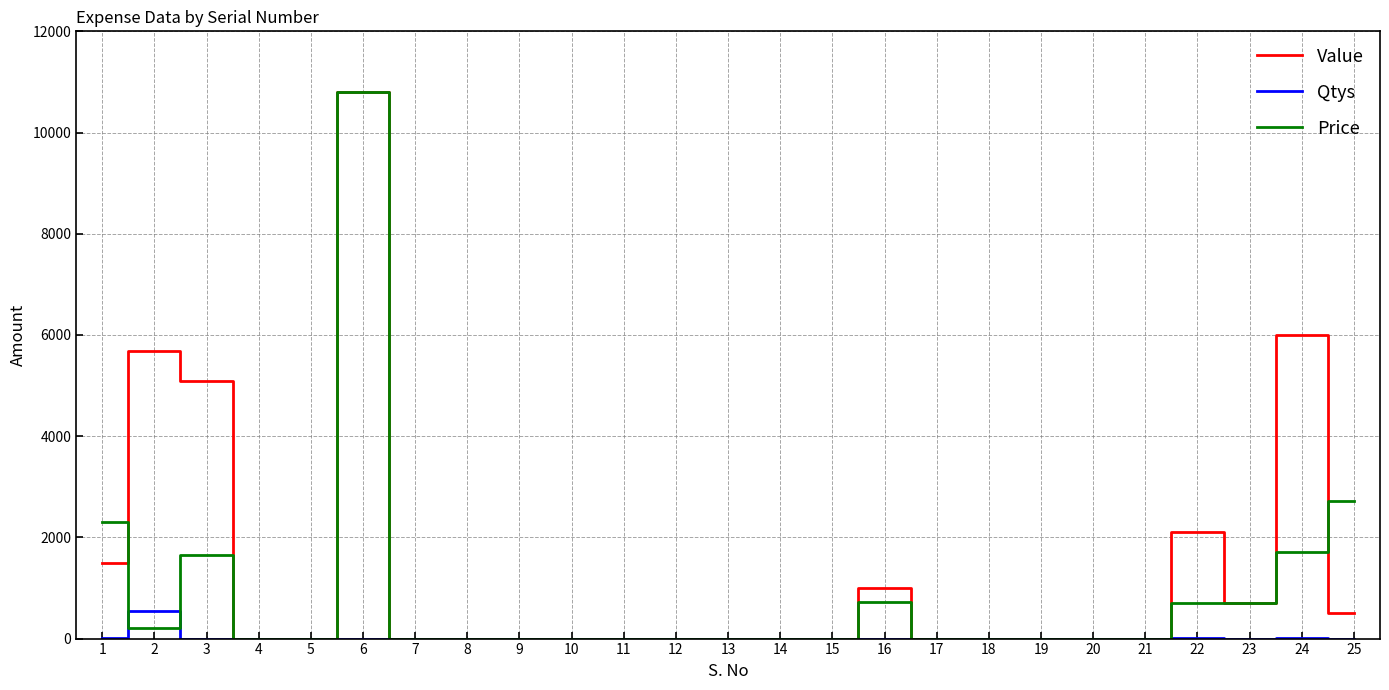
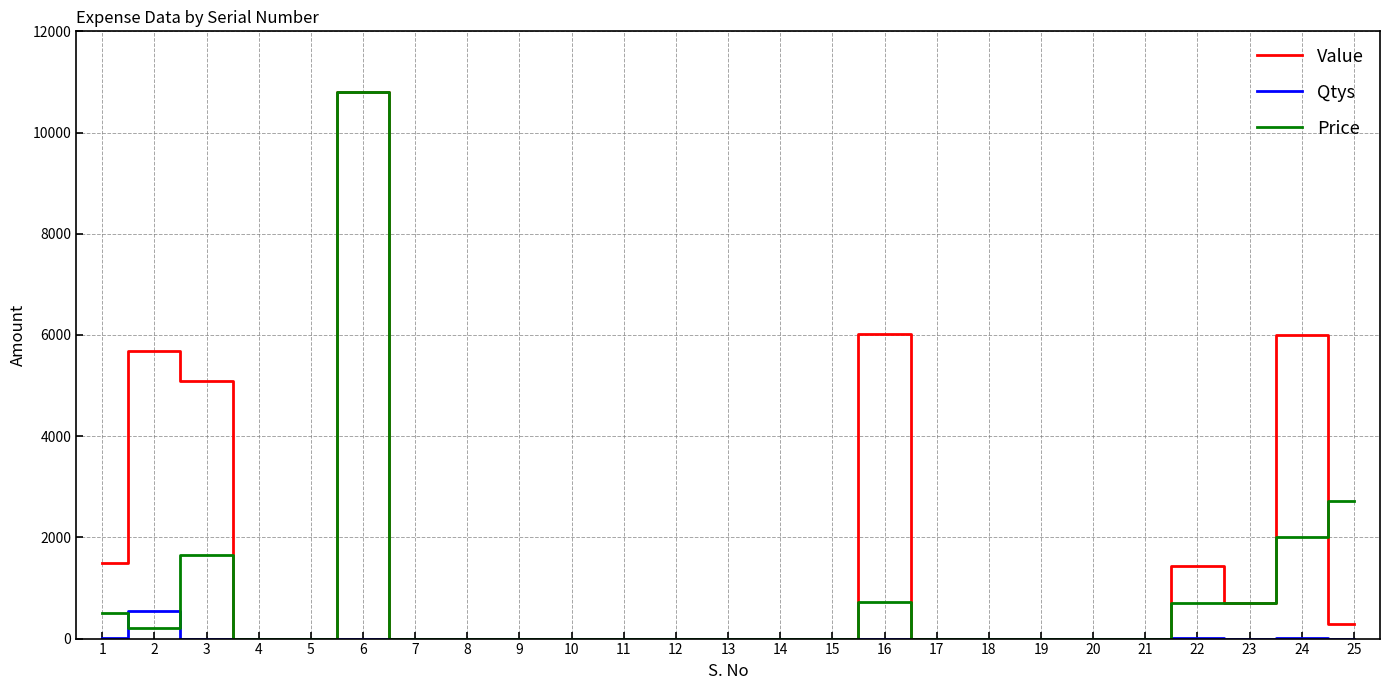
Price, 1: 2300 -> 500
Value, 16: 1000 -> 6000
Value, 22: 2100 -> 1400
Price, 24: 1700 -> 2000
Value, 25: 500 -> 300
